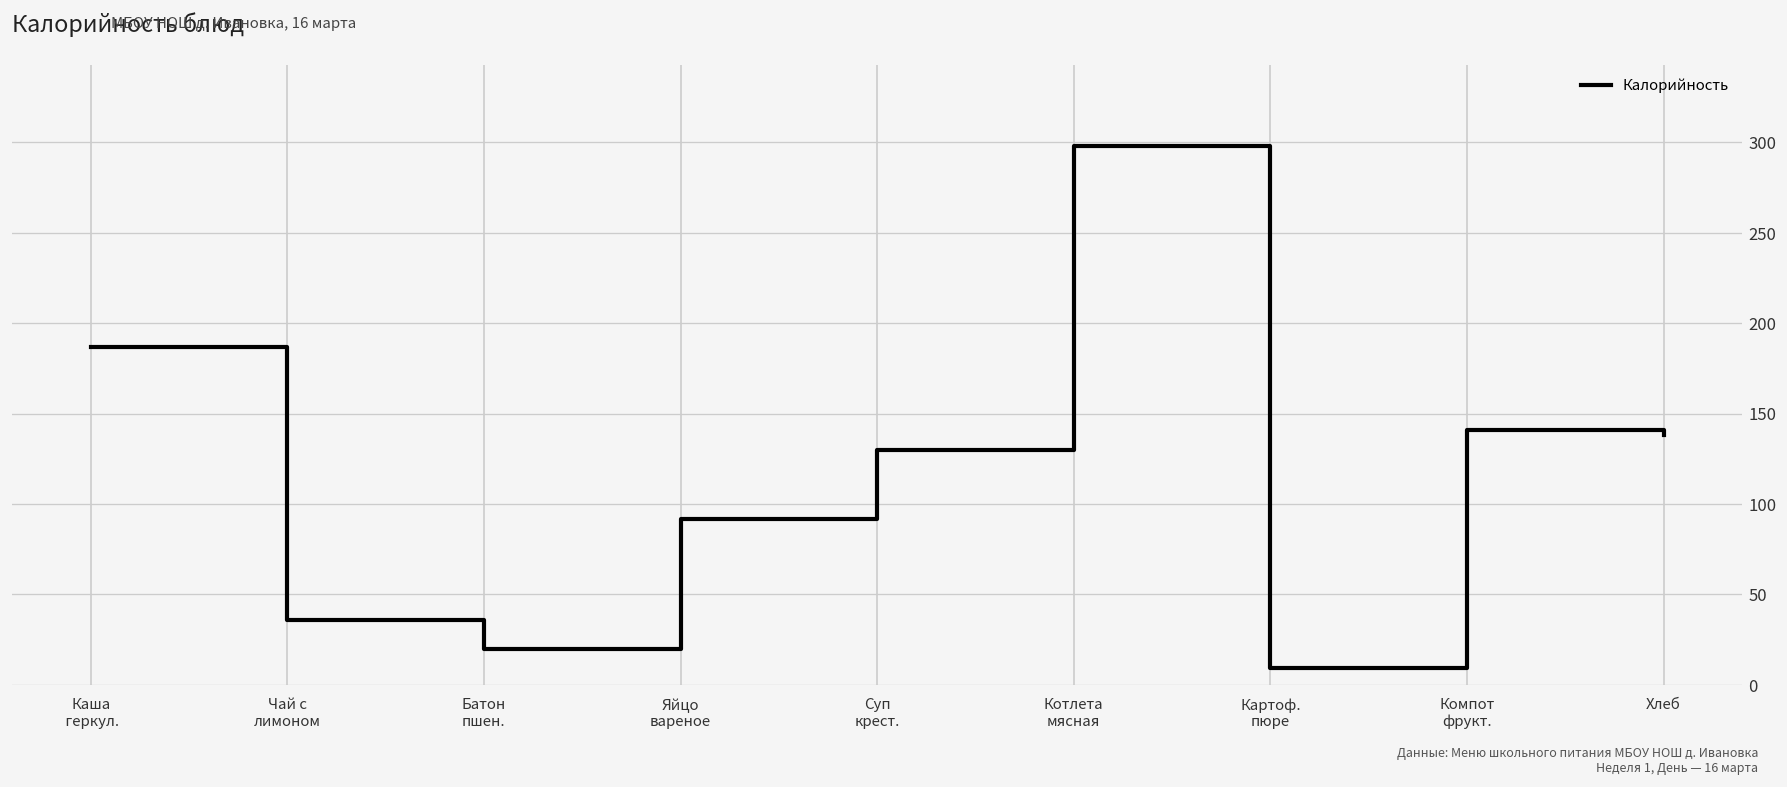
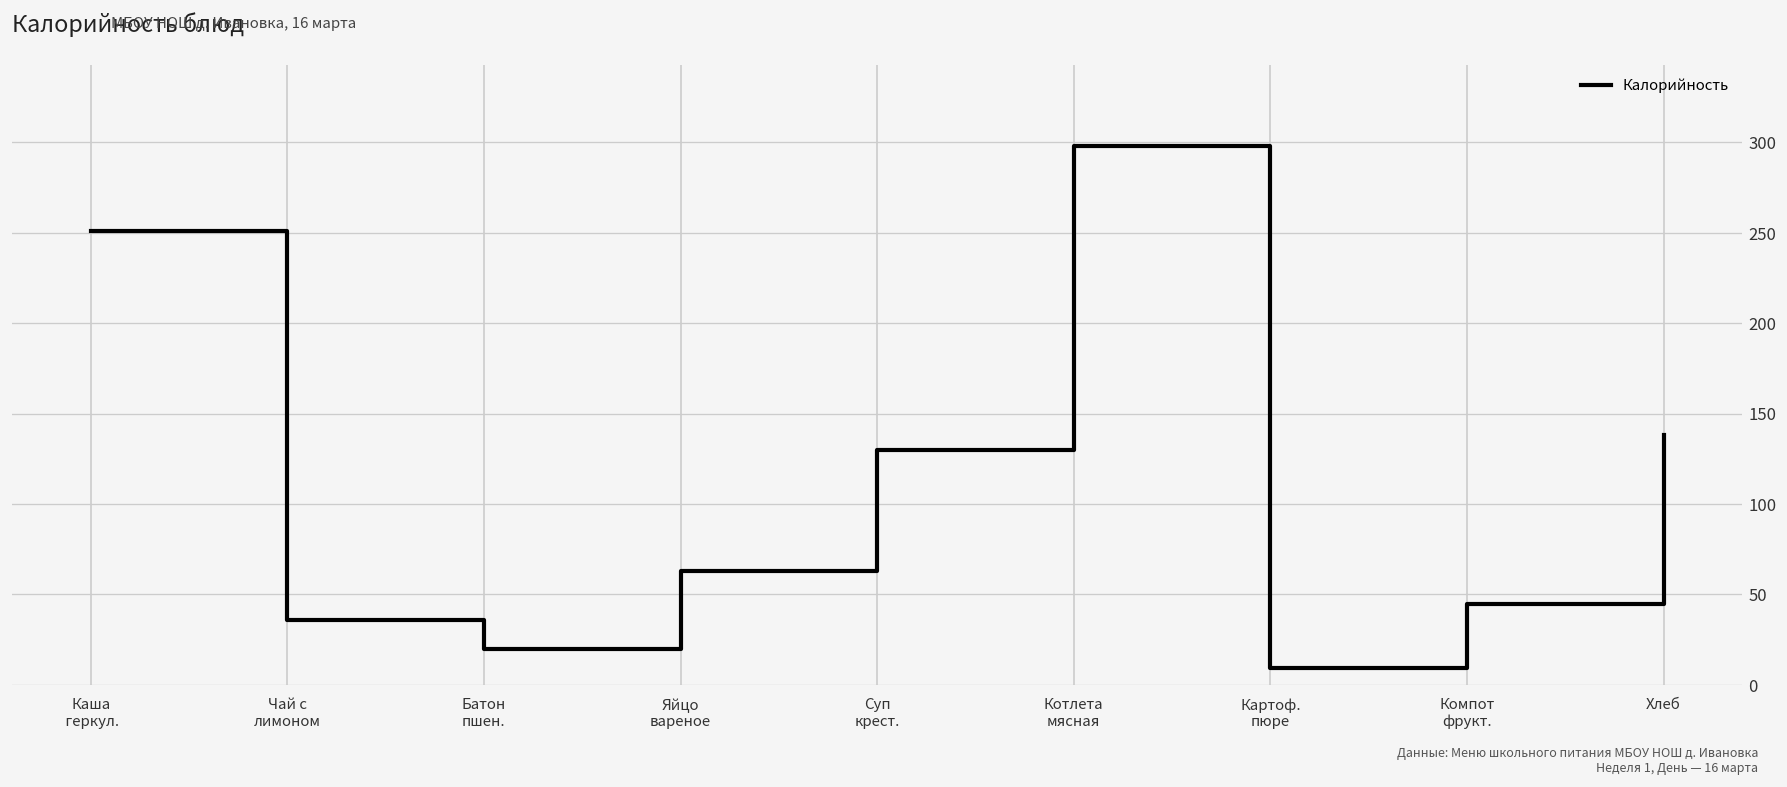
Каша геркул.: 187 -> 251
Яйцо вареное: 92 -> 63
Компот фрукт.: 141 -> 45
